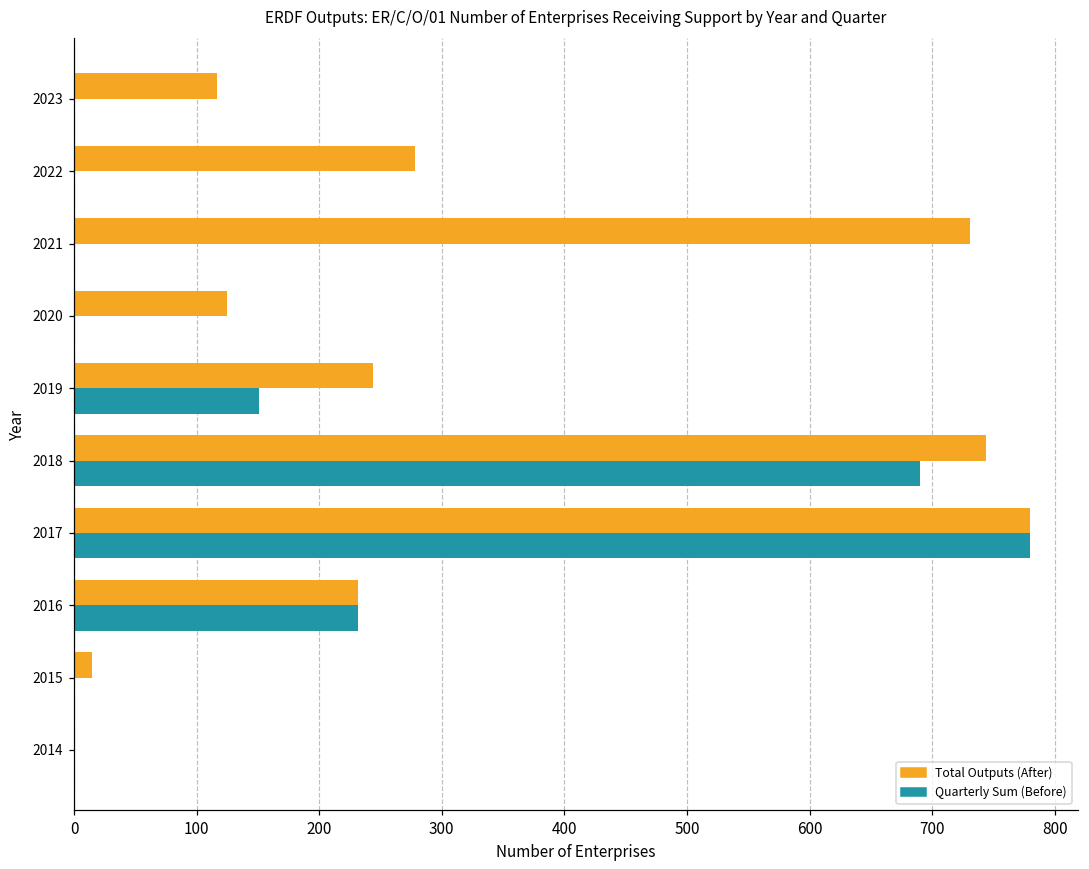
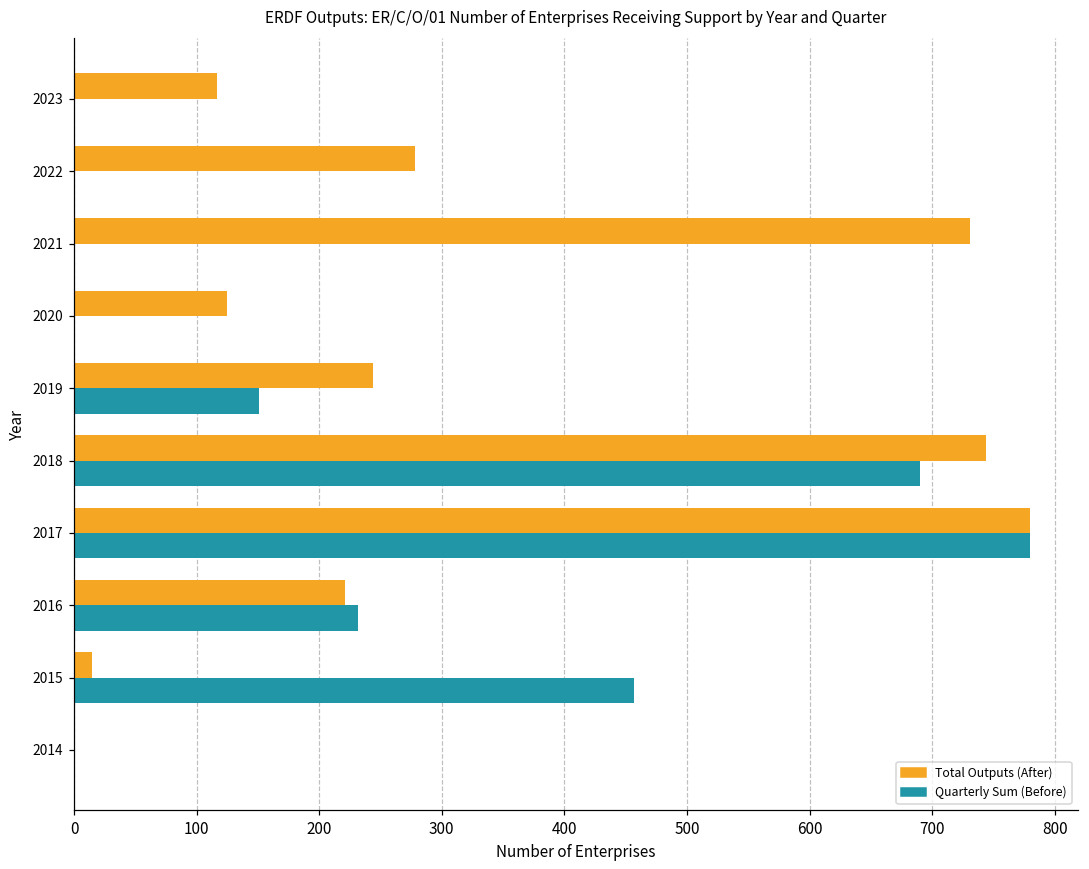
Total Outputs (After), 2016: 232 -> 221
Quarterly Sum (Before), 2015: 0 -> 457
